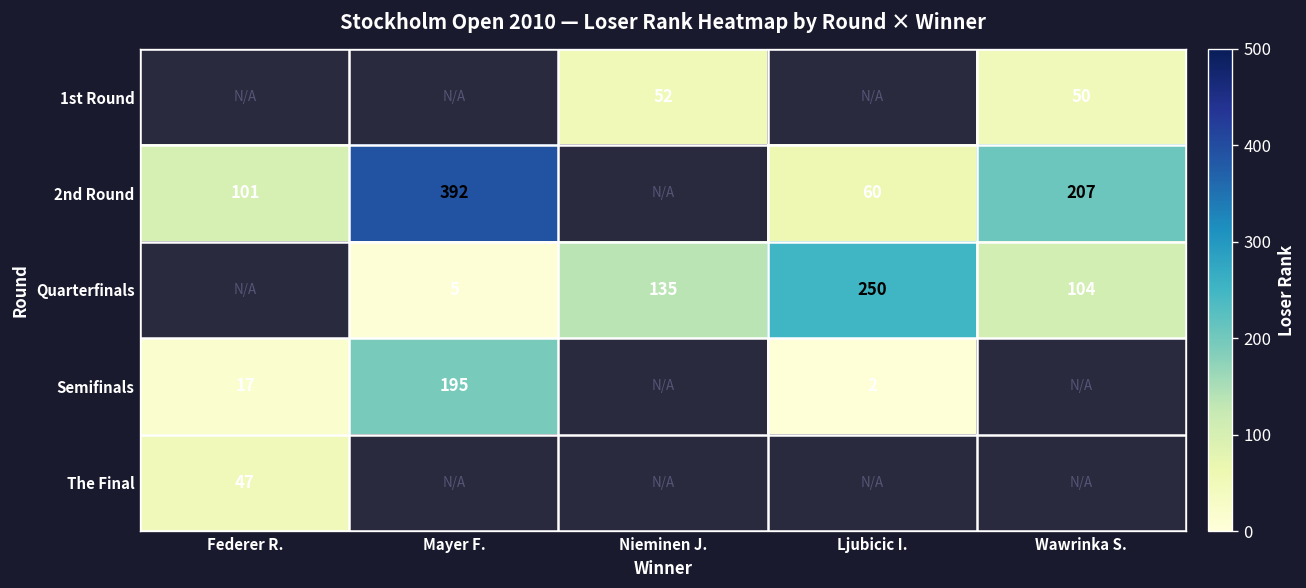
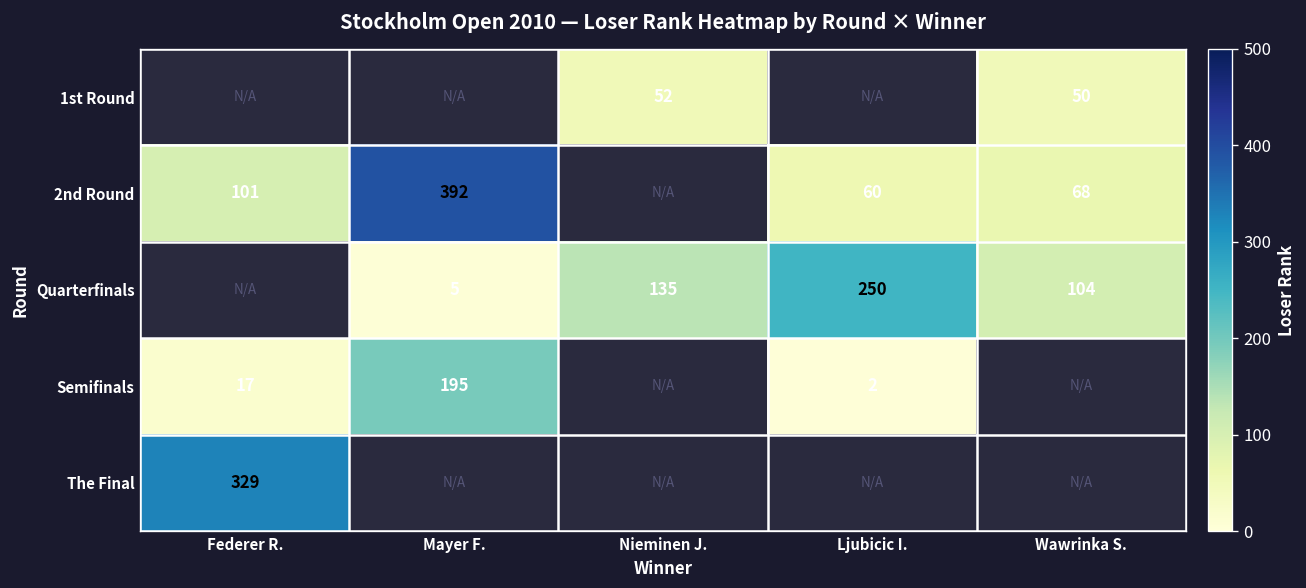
2nd Round, Wawrinka S.: 207 -> 68
The Final, Federer R.: 47 -> 329
